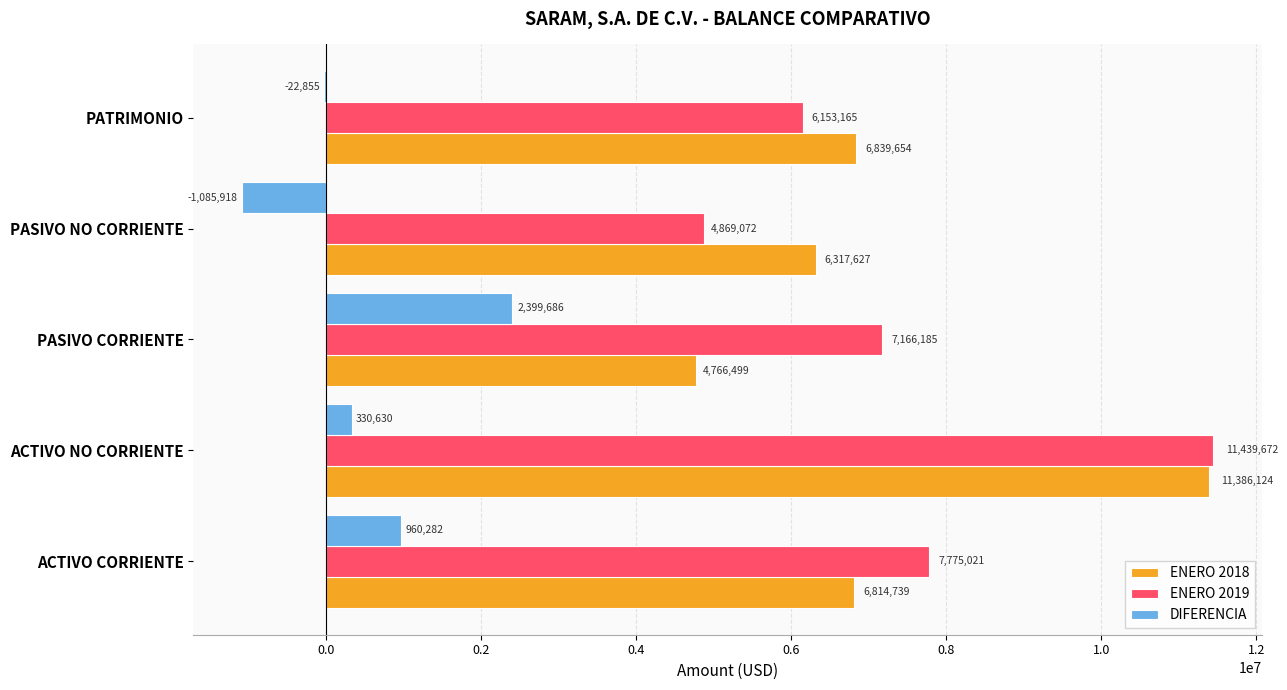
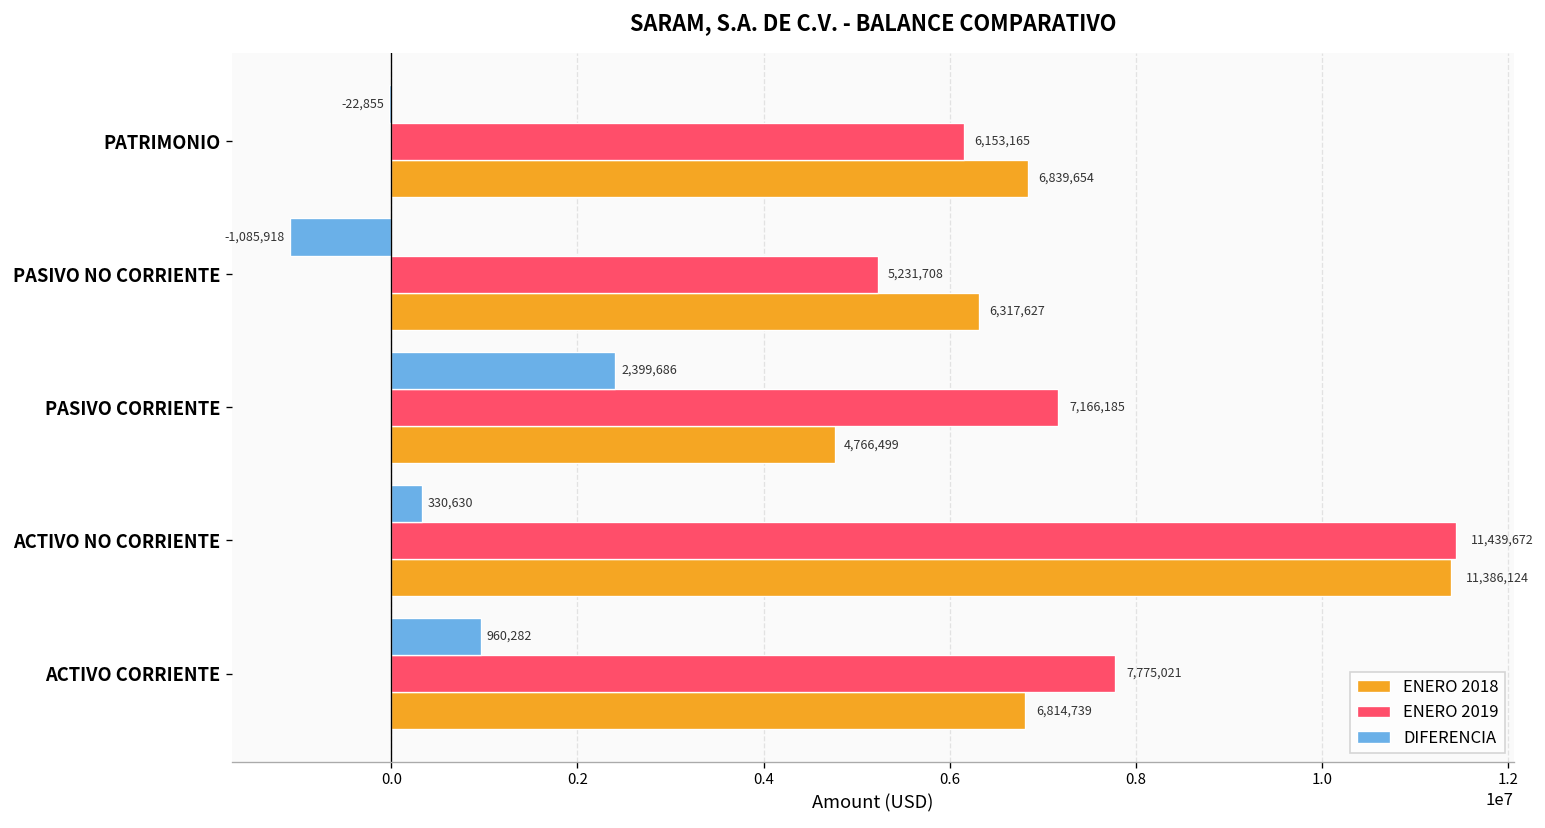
ENERO 2019, PASIVO NO CORRIENTE: 4,869,072 -> 5,231,708
